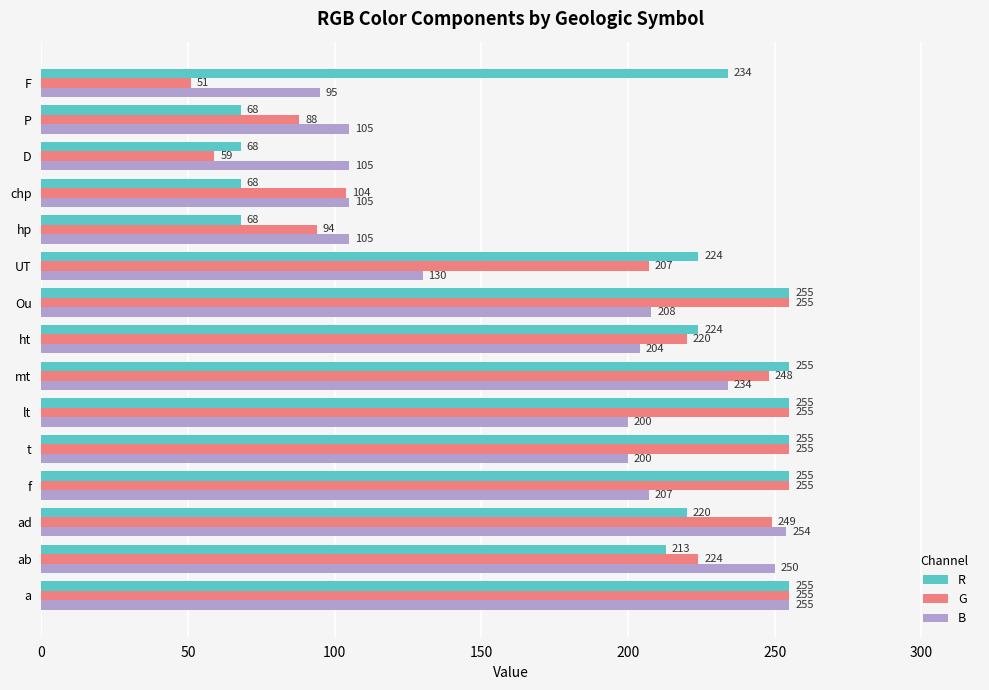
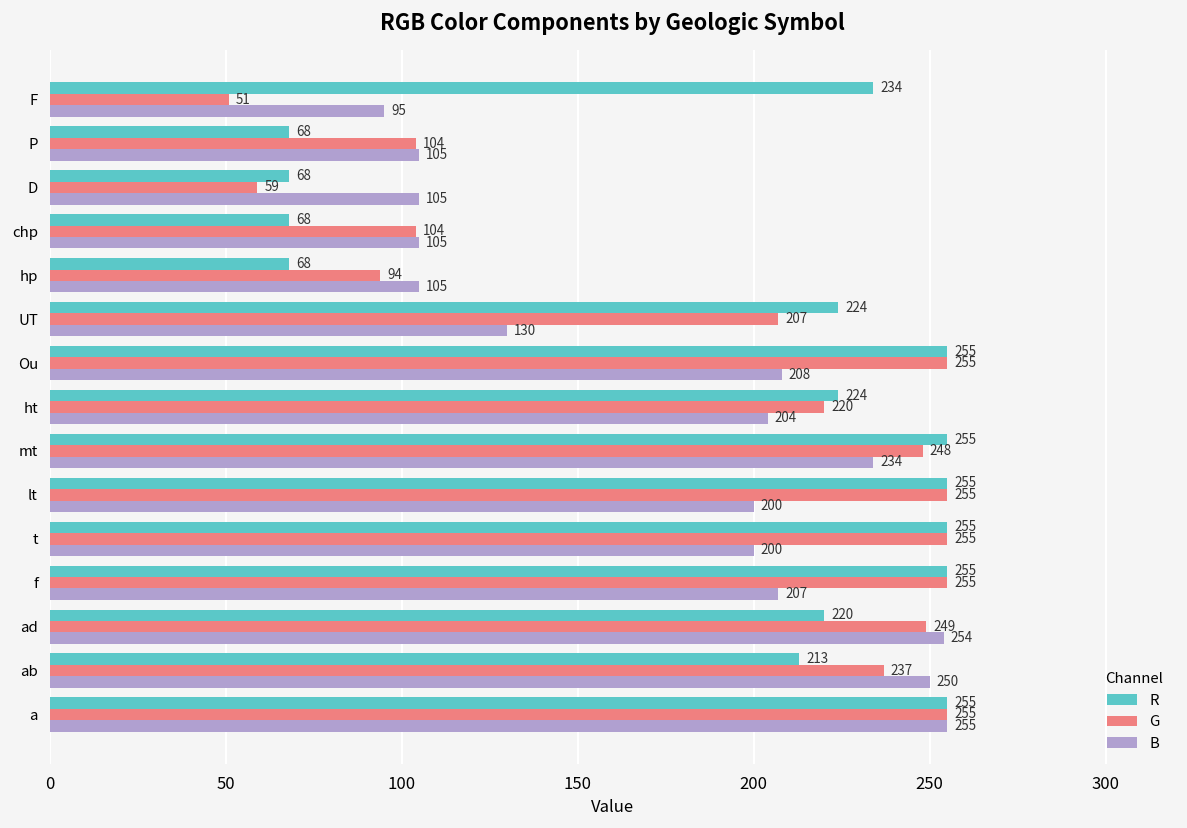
G, P: 88 -> 104
G, ab: 224 -> 237
